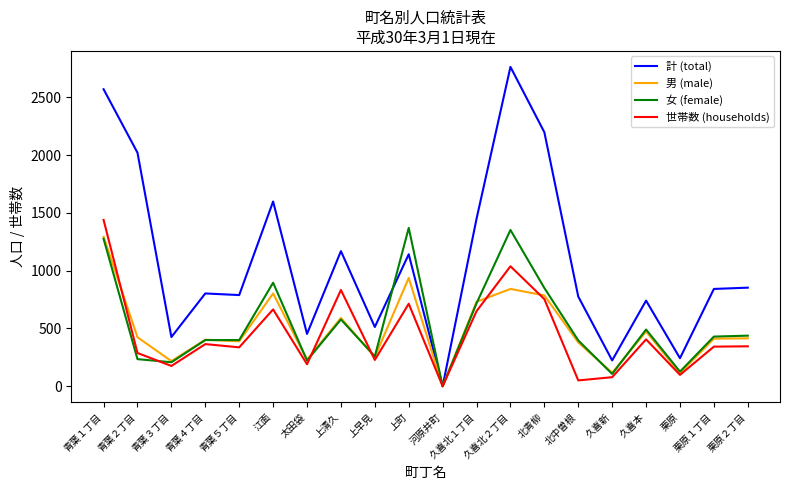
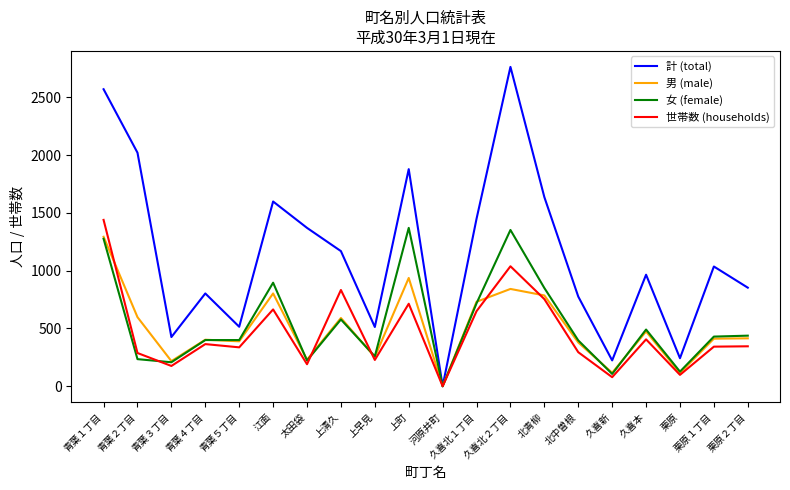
男 (male), 青葉２丁目: 420 -> 600
計 (total), 青葉５丁目: 790 -> 520
計 (total), 太田袋: 450 -> 1370
計 (total), 上町: 1140 -> 1880
計 (total), 北青柳: 2200 -> 1640
世帯数 (households), 北中曽根: 50 -> 300
計 (total), 久喜本: 740 -> 970
計 (total), 栗原１丁目: 840 -> 1040
